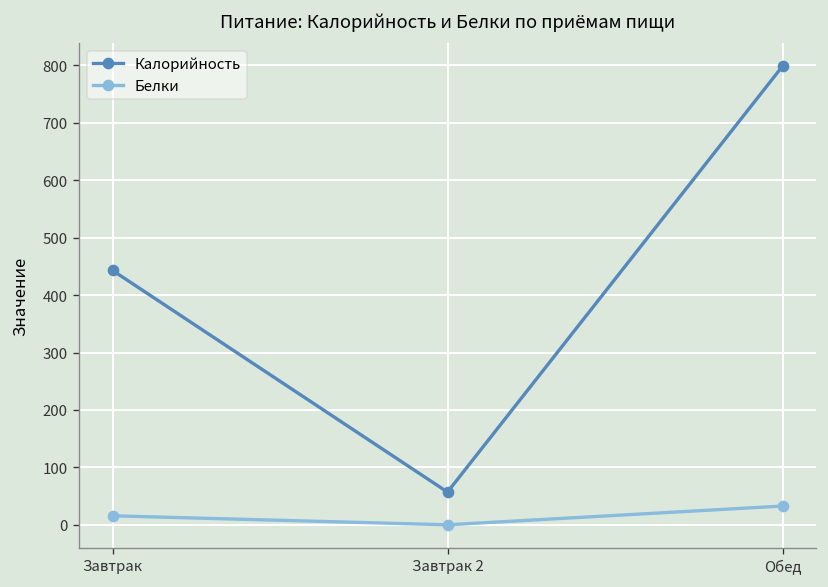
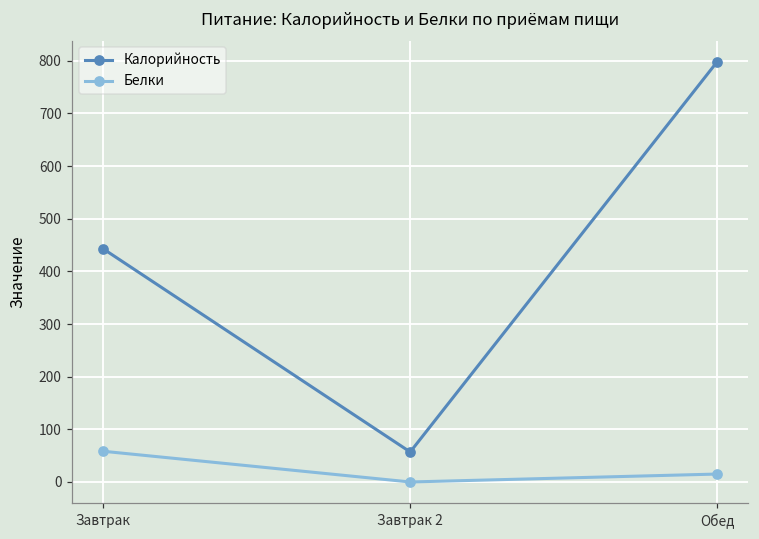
Белки, Завтрак: 20 -> 60
Белки, Обед: 30 -> 20
